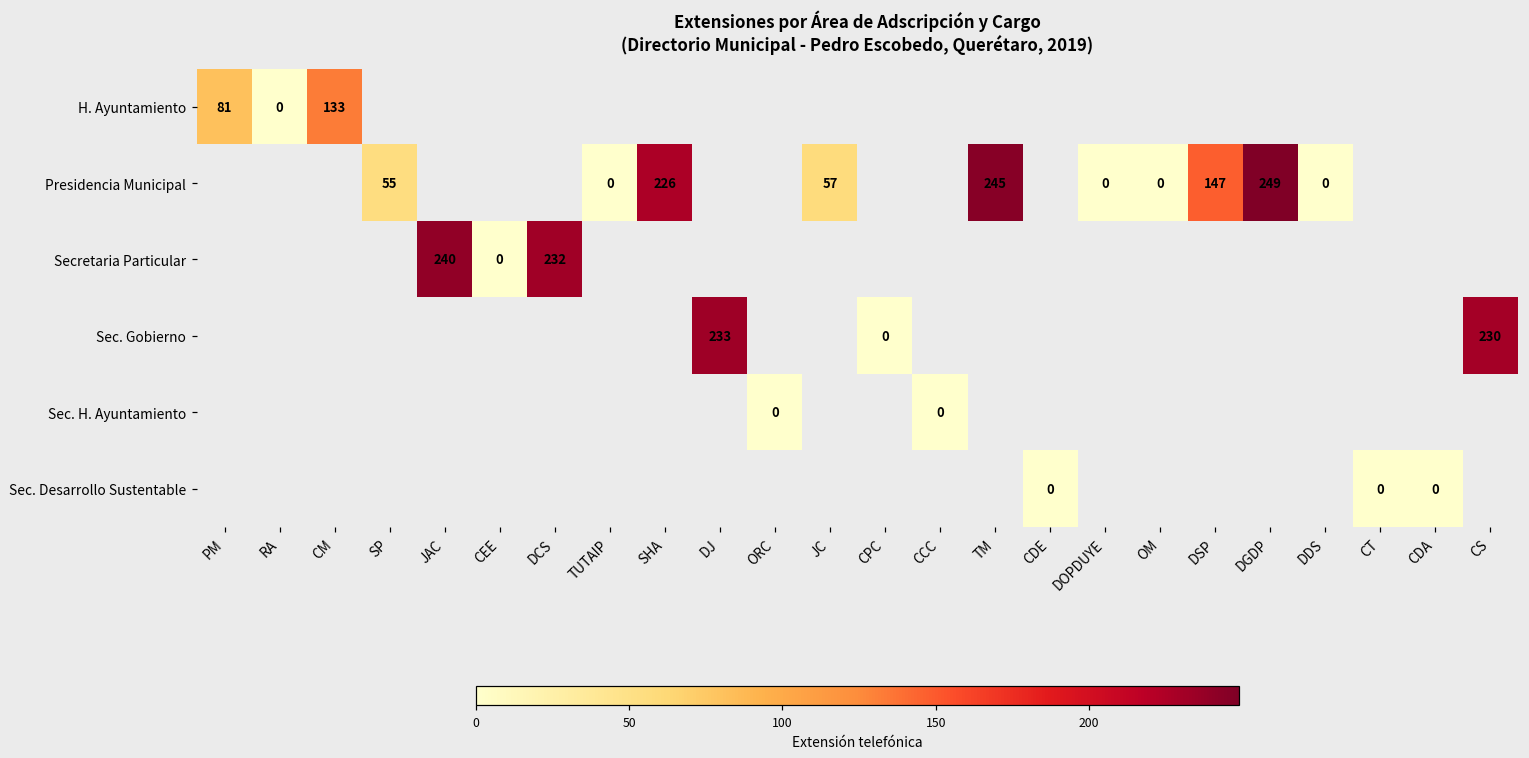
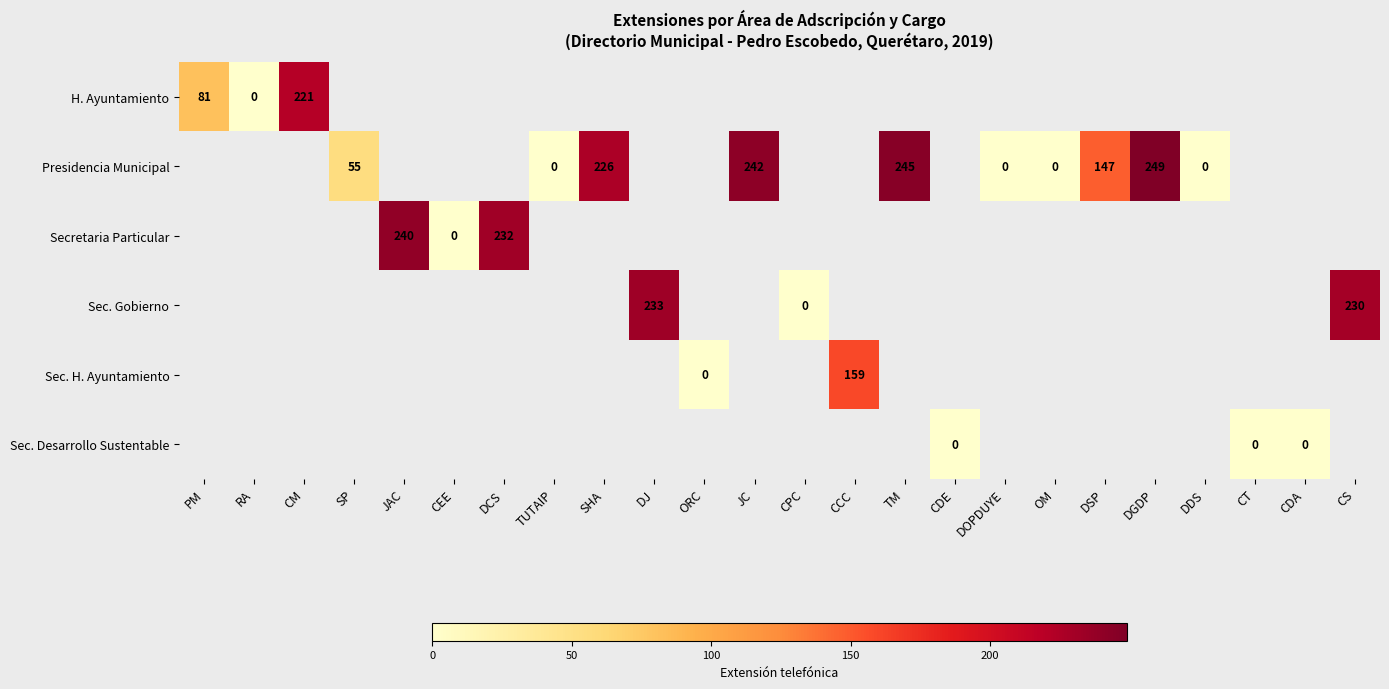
H. Ayuntamiento, CM: 133 -> 221
Presidencia Municipal, JC: 57 -> 242
Sec. H. Ayuntamiento, CCC: 0 -> 159
